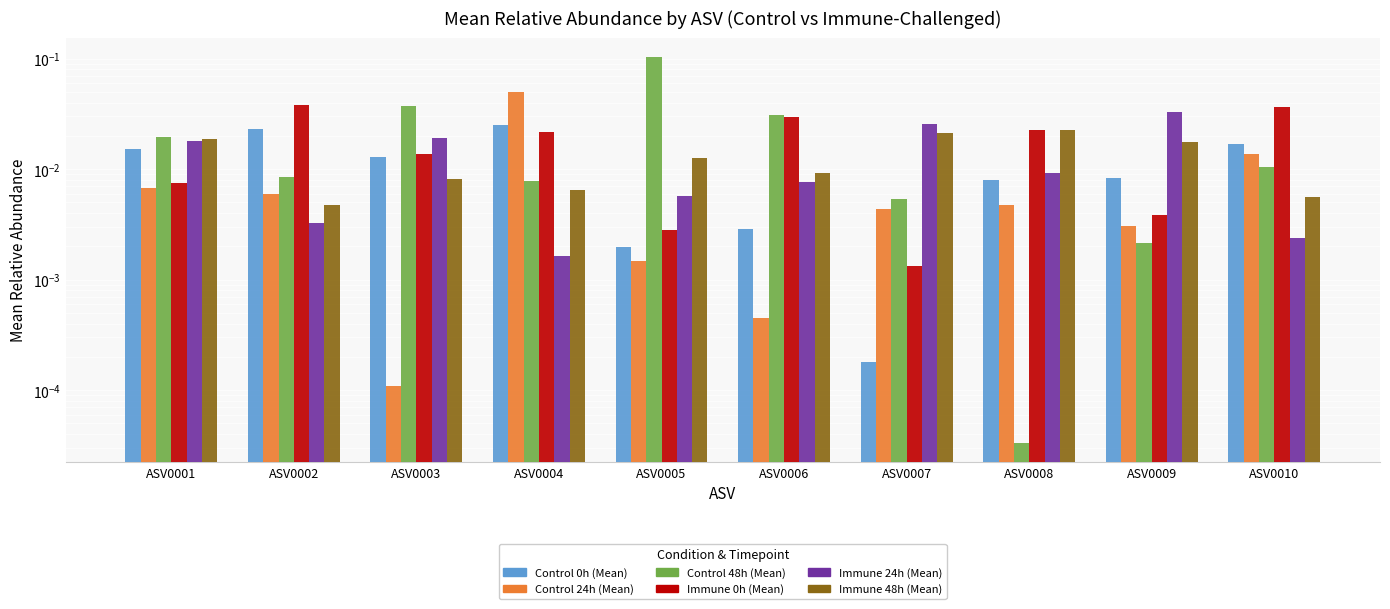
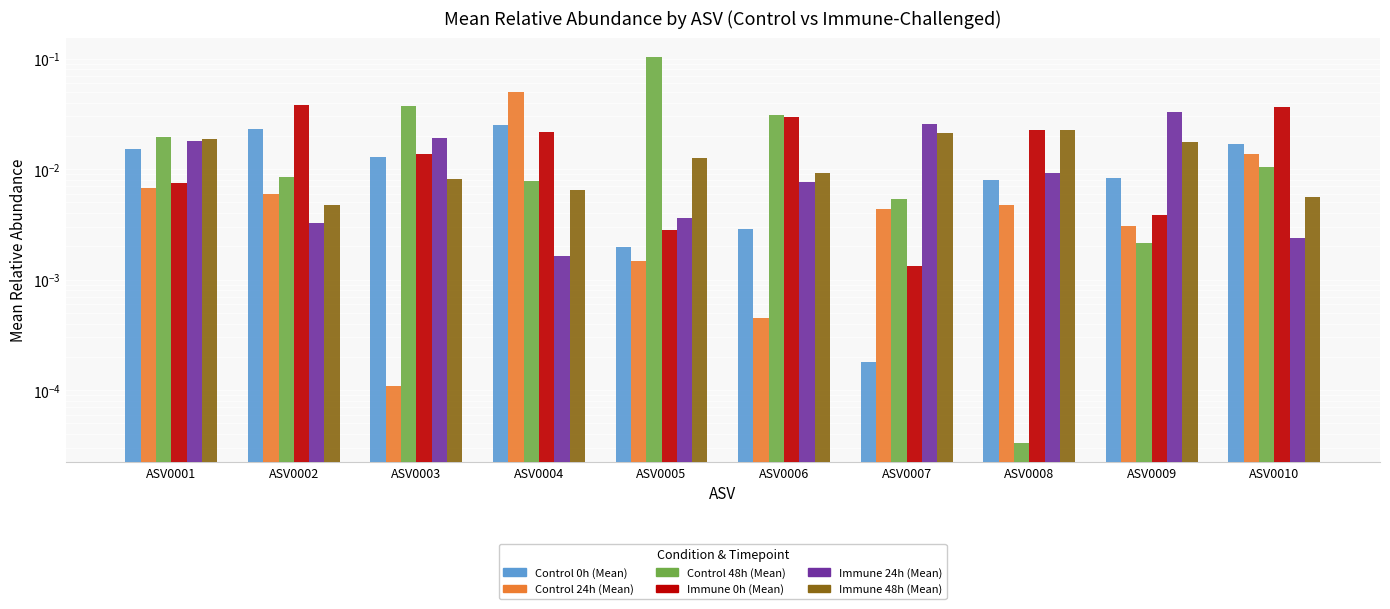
Immune 24h (Mean), ASV0005: 0.006 -> 0.0036
